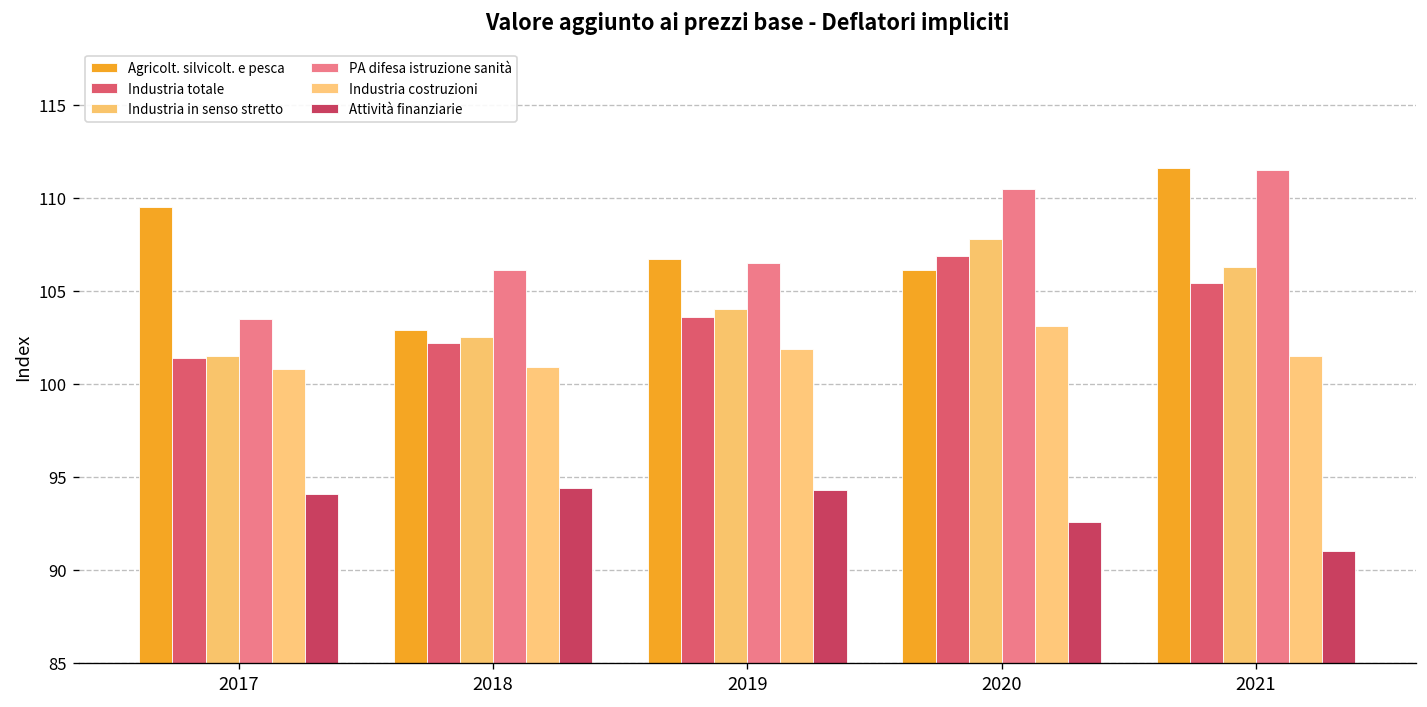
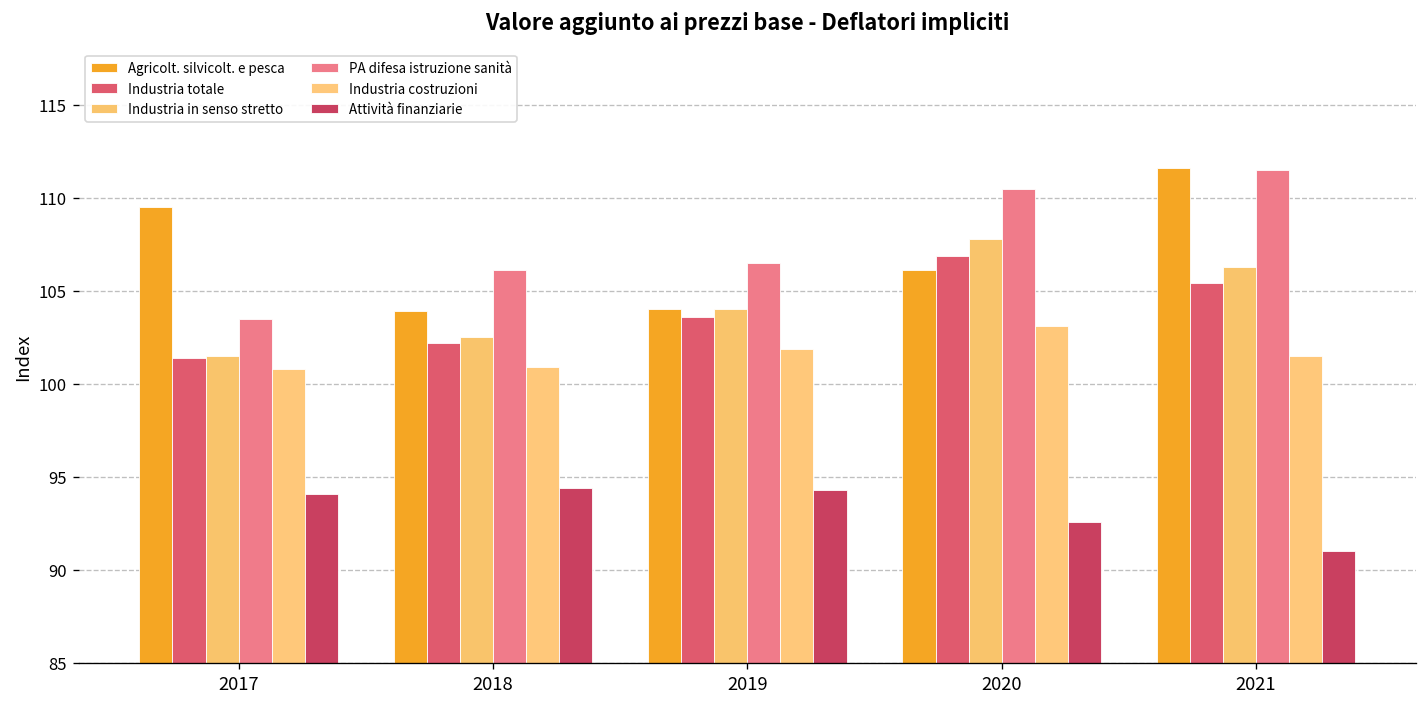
Agricolt. silvicolt. e pesca, 2018: 102.9 -> 103.9
Agricolt. silvicolt. e pesca, 2019: 106.7 -> 104.0
